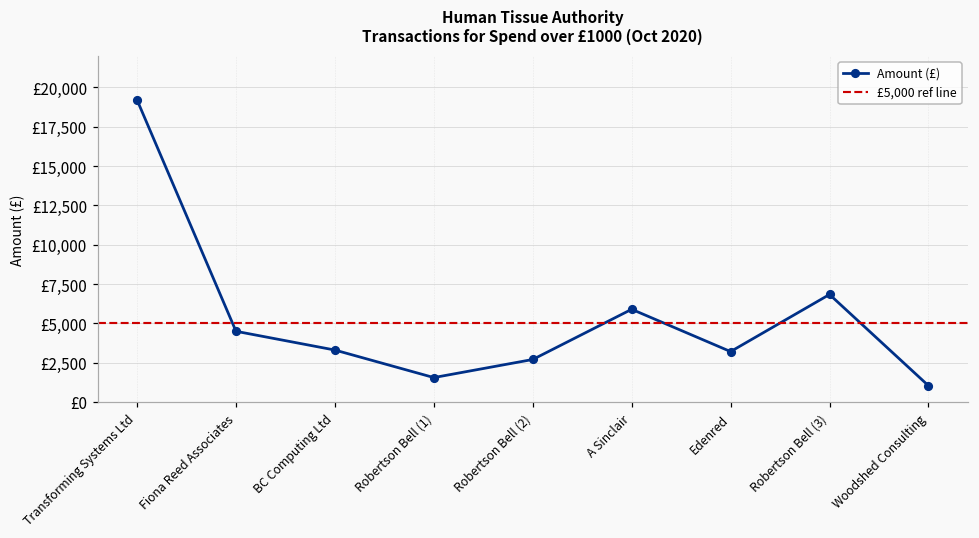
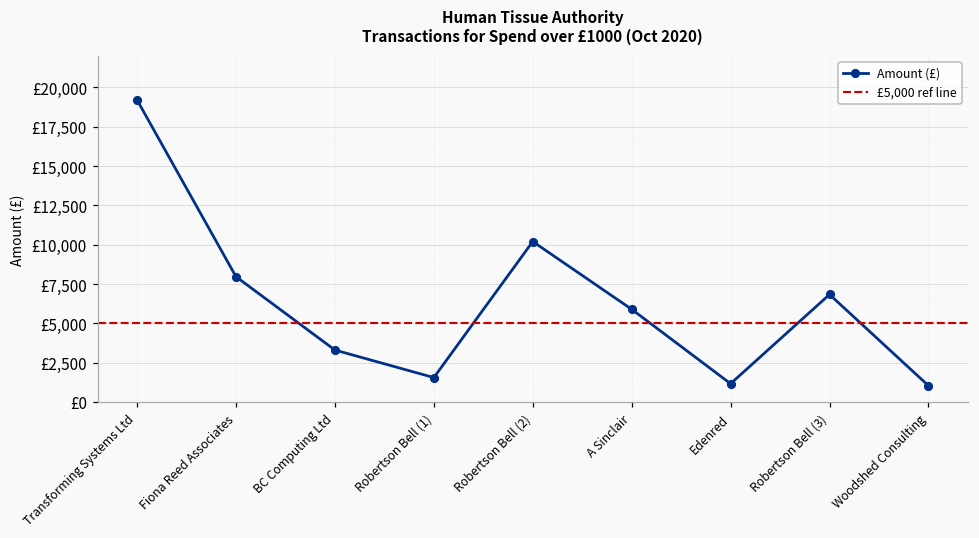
Fiona Reed Associates: £4,500 -> £8,000
Robertson Bell (2): £2,700 -> £10,200
Edenred: £3,200 -> £1,200
